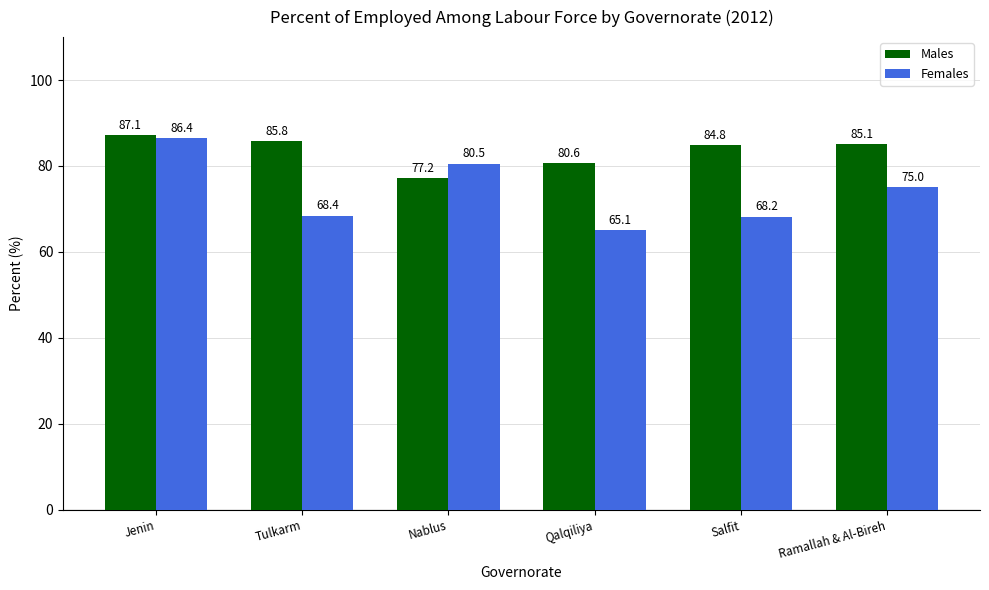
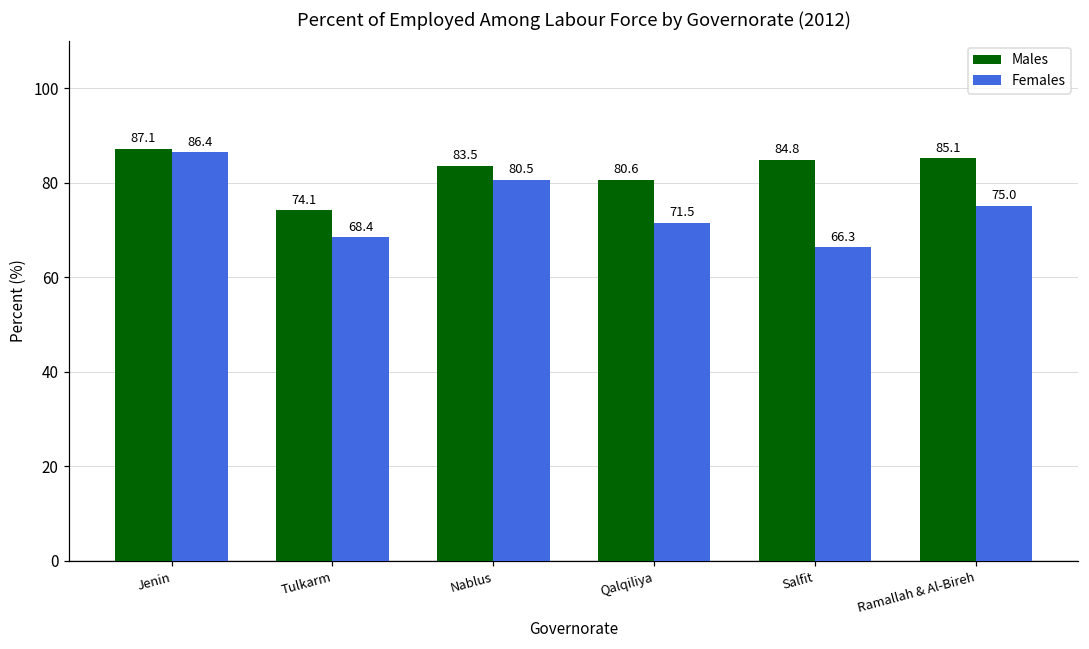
Males, Tulkarm: 85.8 -> 74.1
Males, Nablus: 77.2 -> 83.5
Females, Qalqiliya: 65.1 -> 71.5
Females, Salfit: 68.2 -> 66.3
